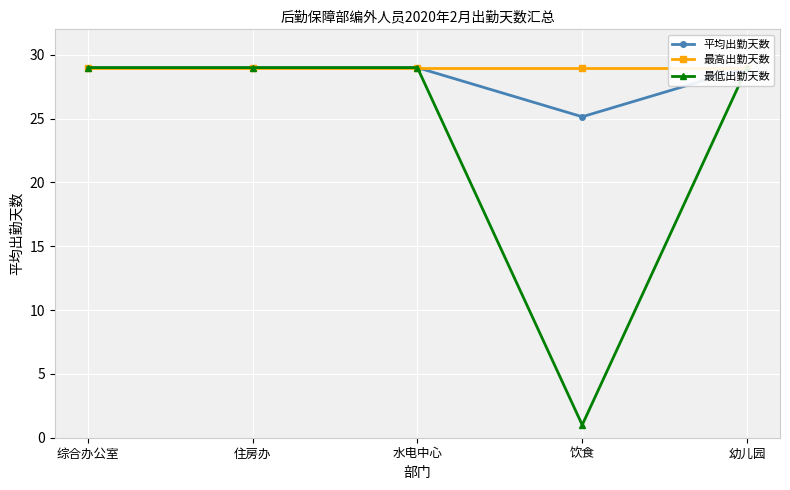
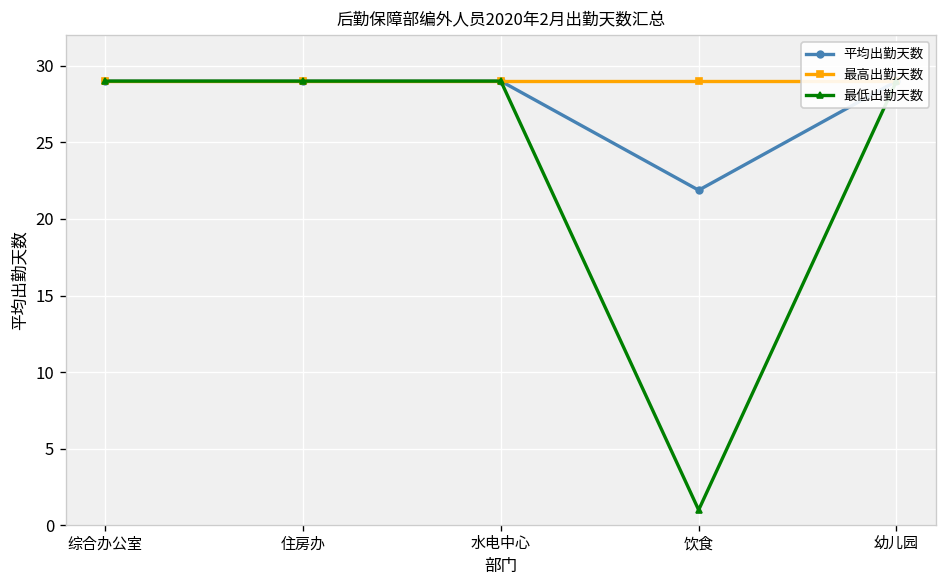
平均出勤天数, 饮食: 25.2 -> 21.9
